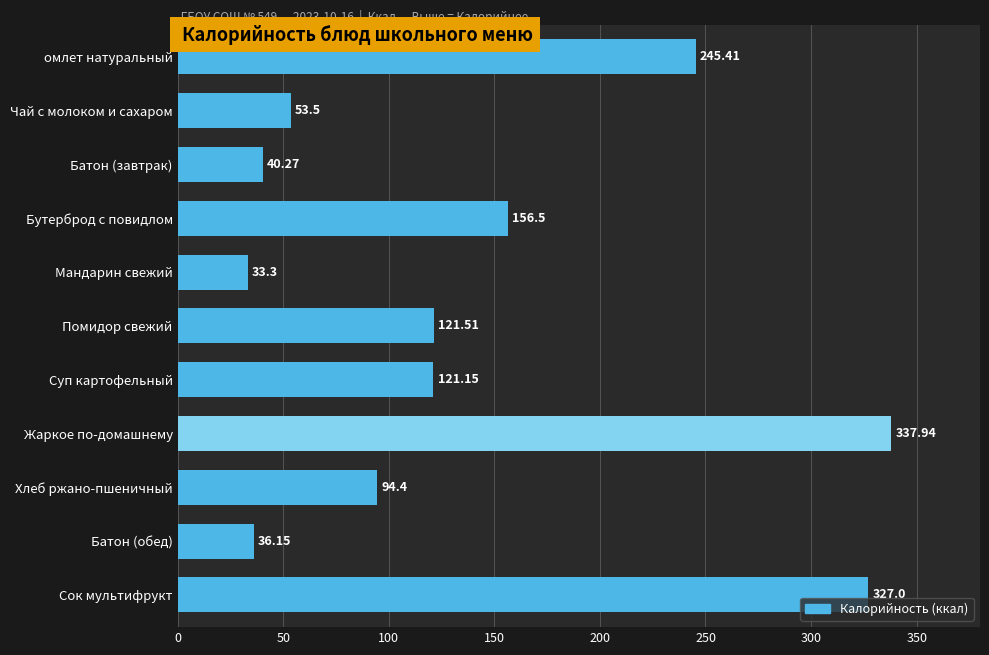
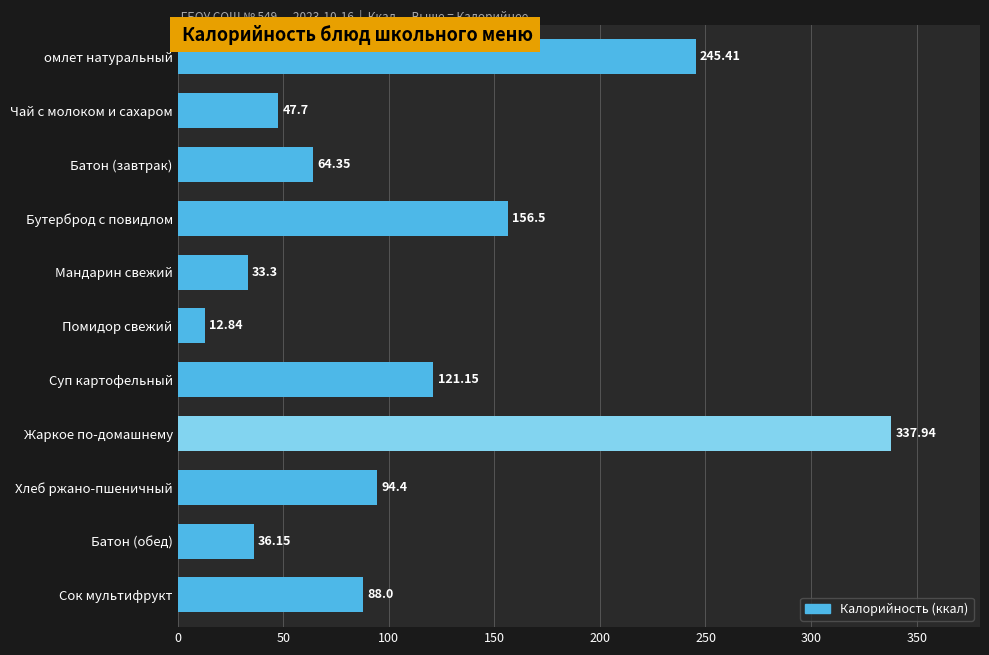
Чай с молоком и сахаром: 53.5 -> 47.7
Батон (завтрак): 40.27 -> 64.35
Помидор свежий: 121.51 -> 12.84
Сок мультифрукт: 327 -> 88
